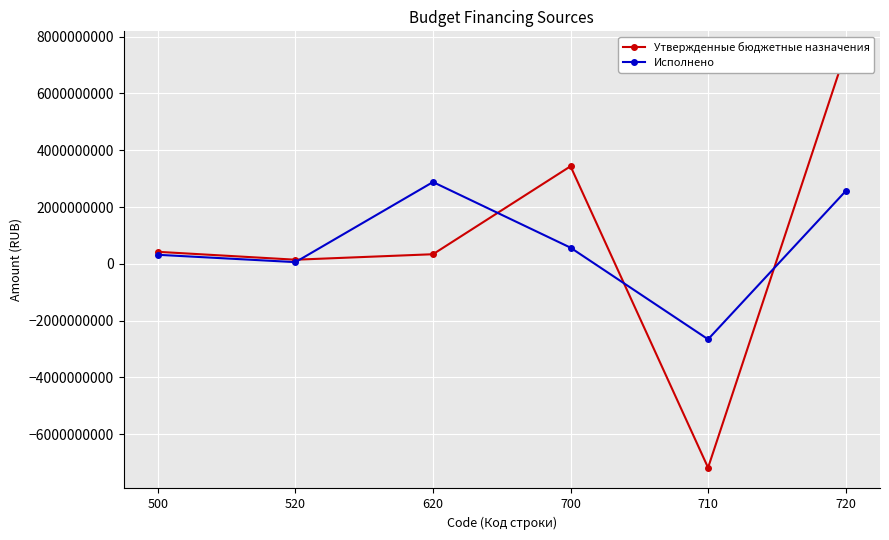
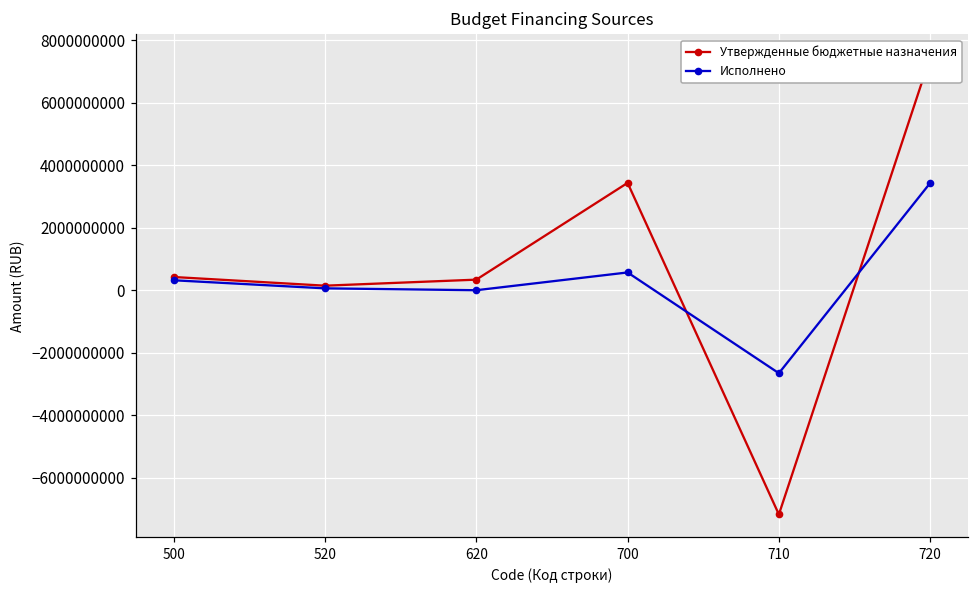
Исполнено, 620: 2900000000 -> 0
Исполнено, 720: 2600000000 -> 3400000000
